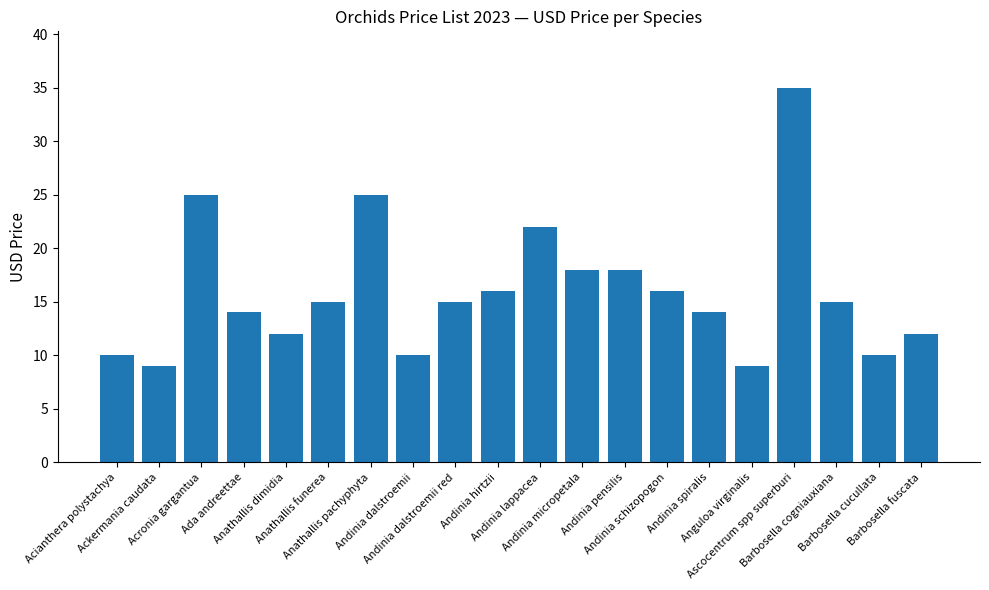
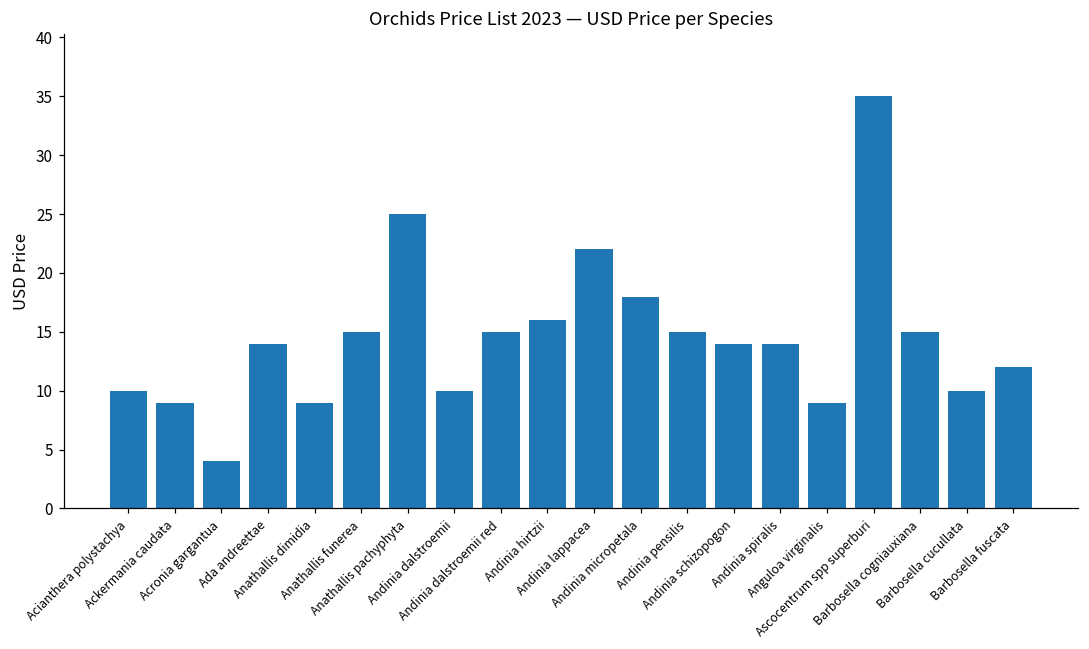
Acronia gargantua: 25 -> 4
Anathallis dimidia: 12 -> 9
Andinia pensilis: 18 -> 15
Andinia schizopogon: 16 -> 14
